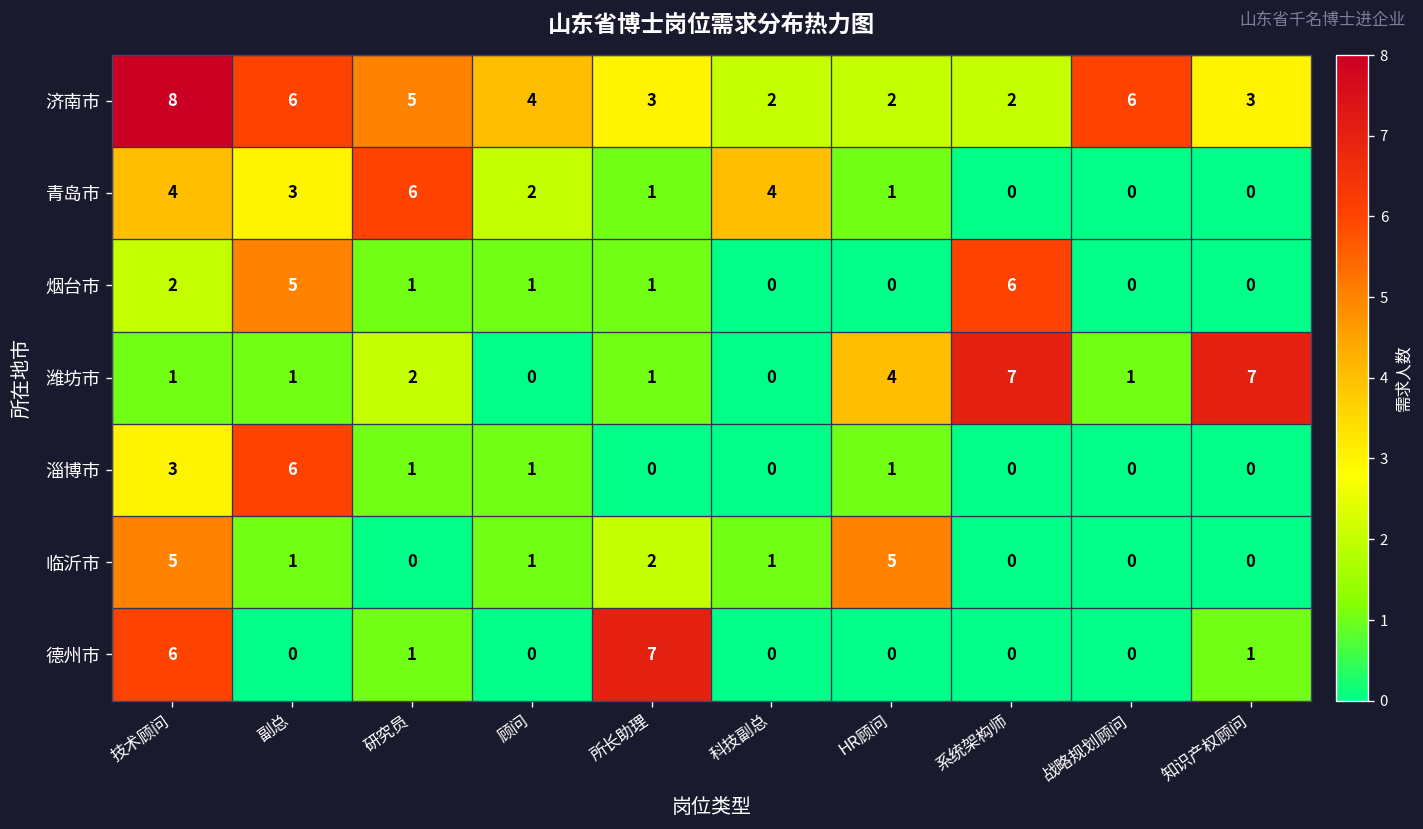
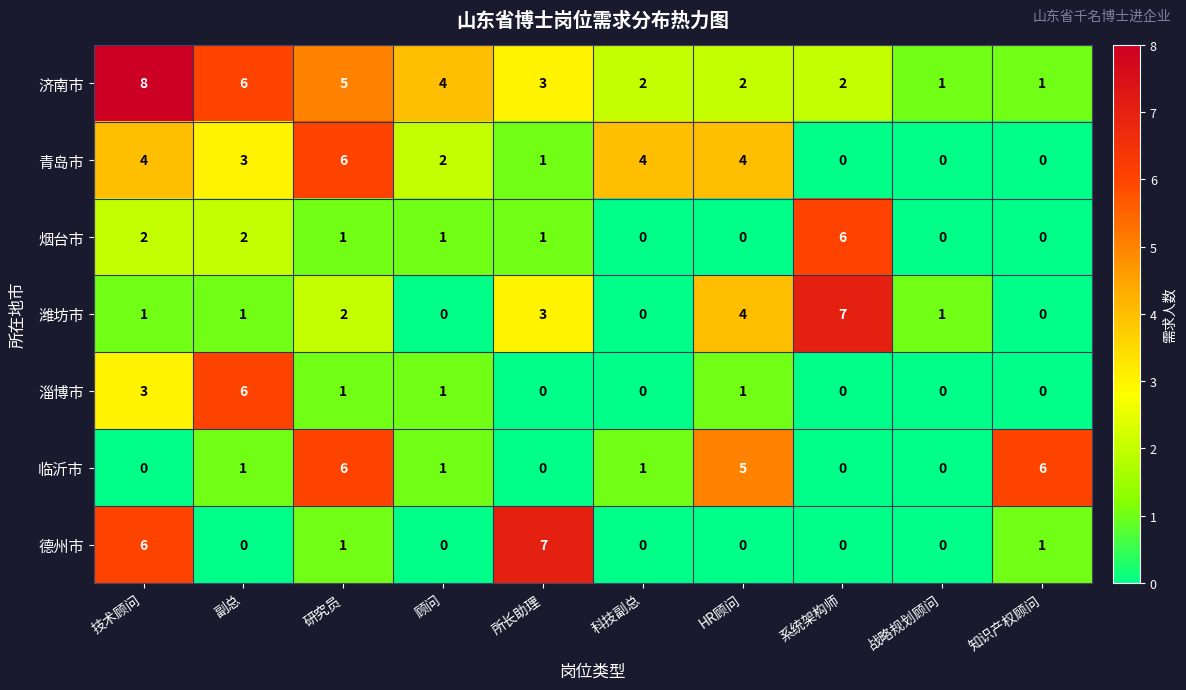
济南市, 战略规划顾问: 6 -> 1
济南市, 知识产权顾问: 3 -> 1
青岛市, HR顾问: 1 -> 4
烟台市, 副总: 5 -> 2
潍坊市, 所长助理: 1 -> 3
潍坊市, 知识产权顾问: 7 -> 0
临沂市, 技术顾问: 5 -> 0
临沂市, 研究员: 0 -> 6
临沂市, 所长助理: 2 -> 0
临沂市, 知识产权顾问: 0 -> 6
